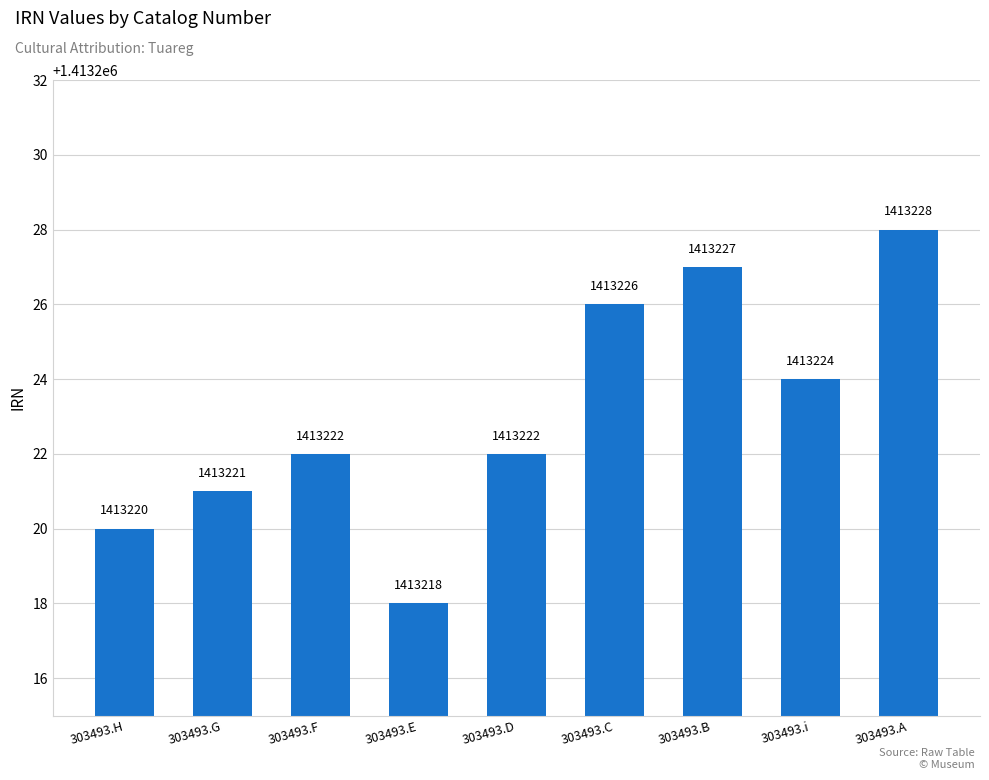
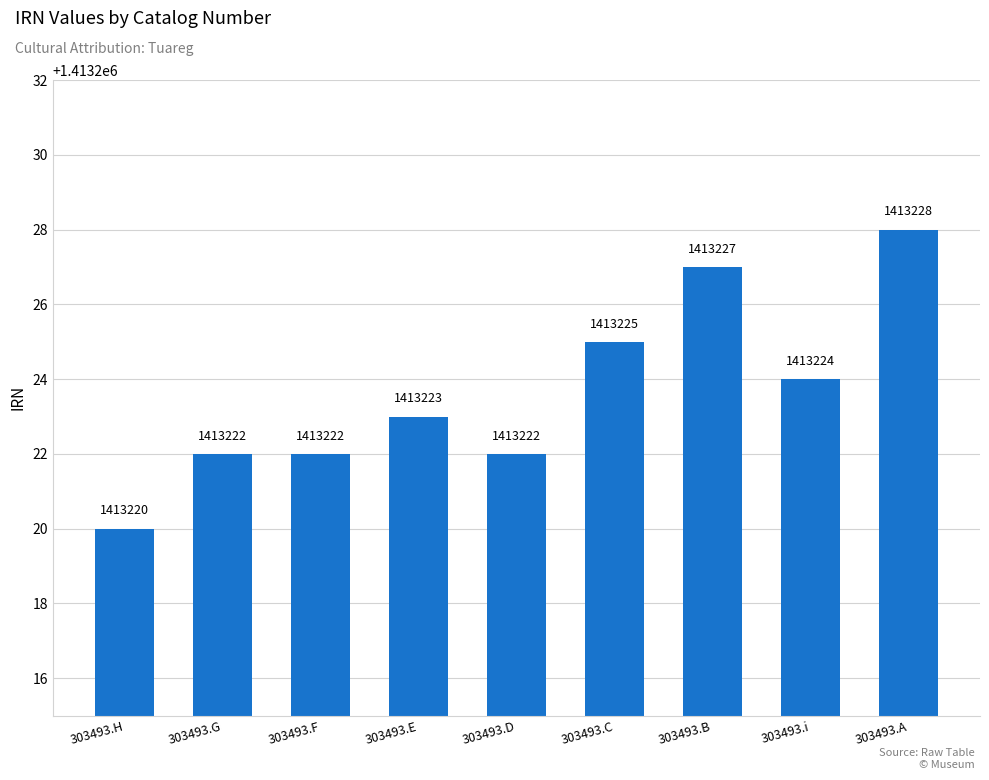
303493.G: 1413221 -> 1413222
303493.E: 1413218 -> 1413223
303493.C: 1413226 -> 1413225
